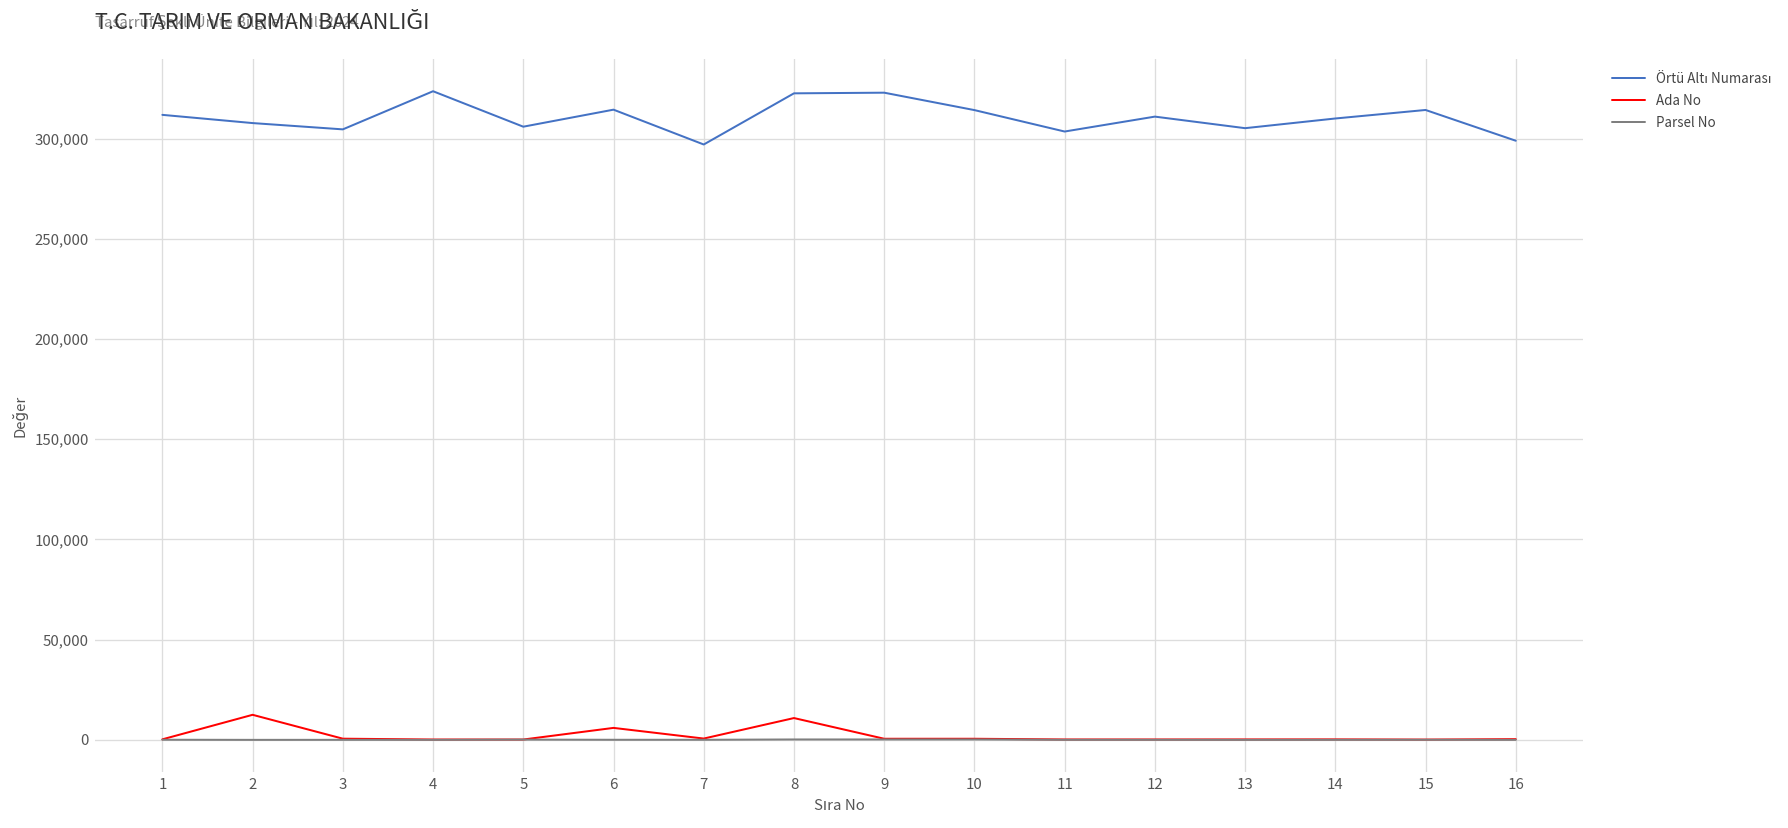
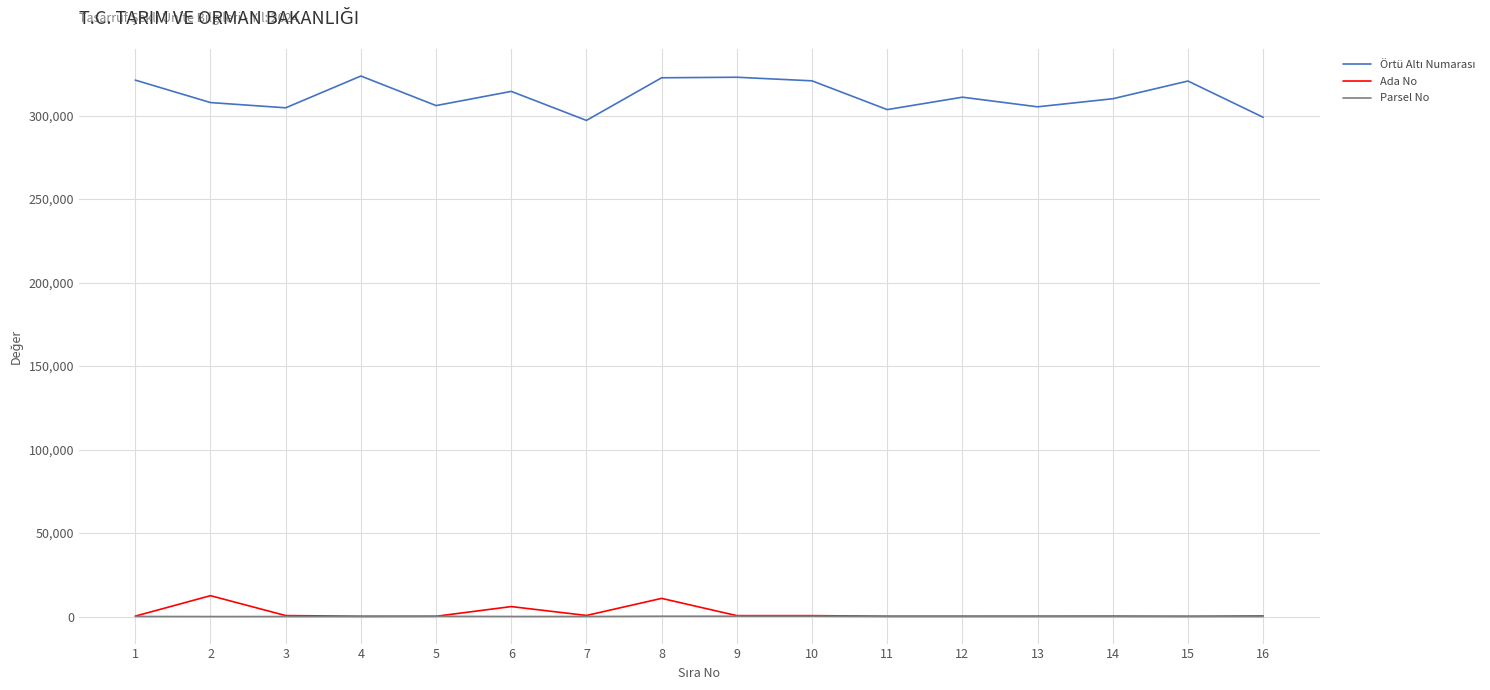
Örtü Altı Numarası, 1: 312,000 -> 321,000
Örtü Altı Numarası, 10: 314,000 -> 321,000
Örtü Altı Numarası, 15: 314,000 -> 321,000
